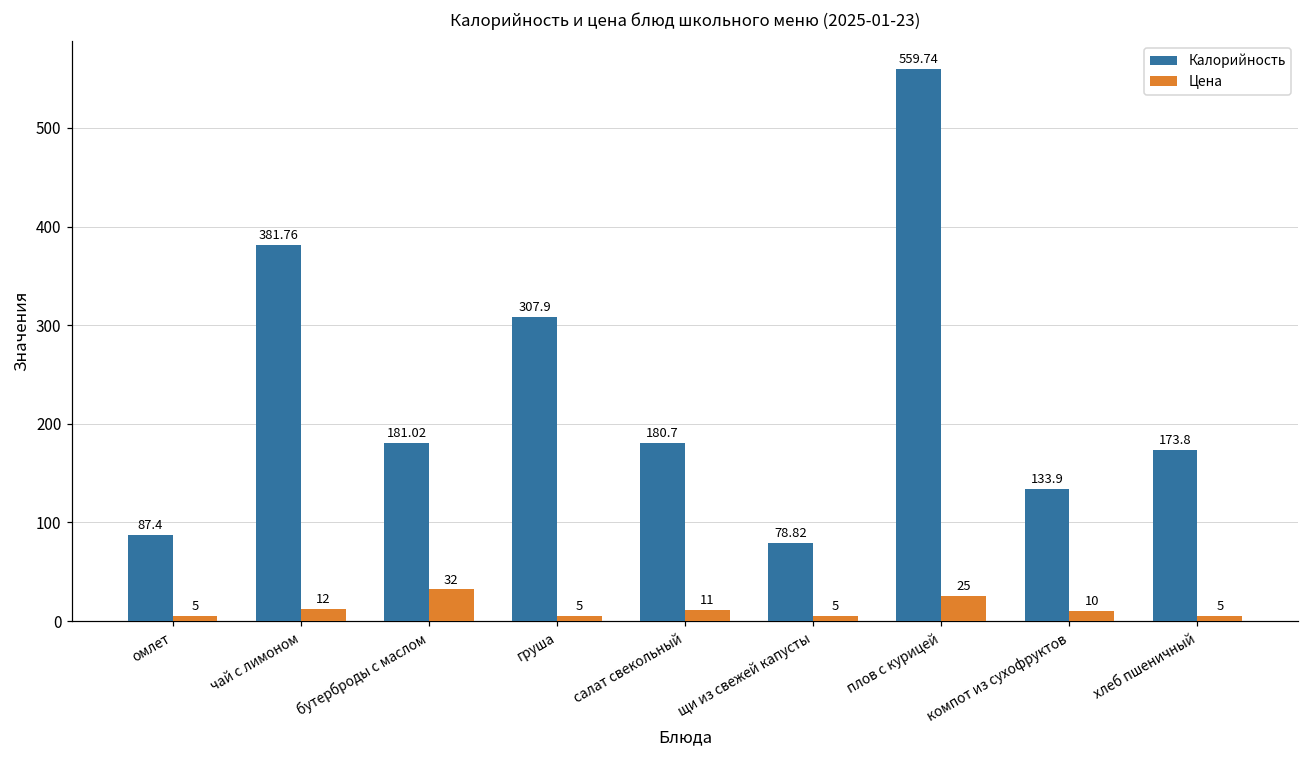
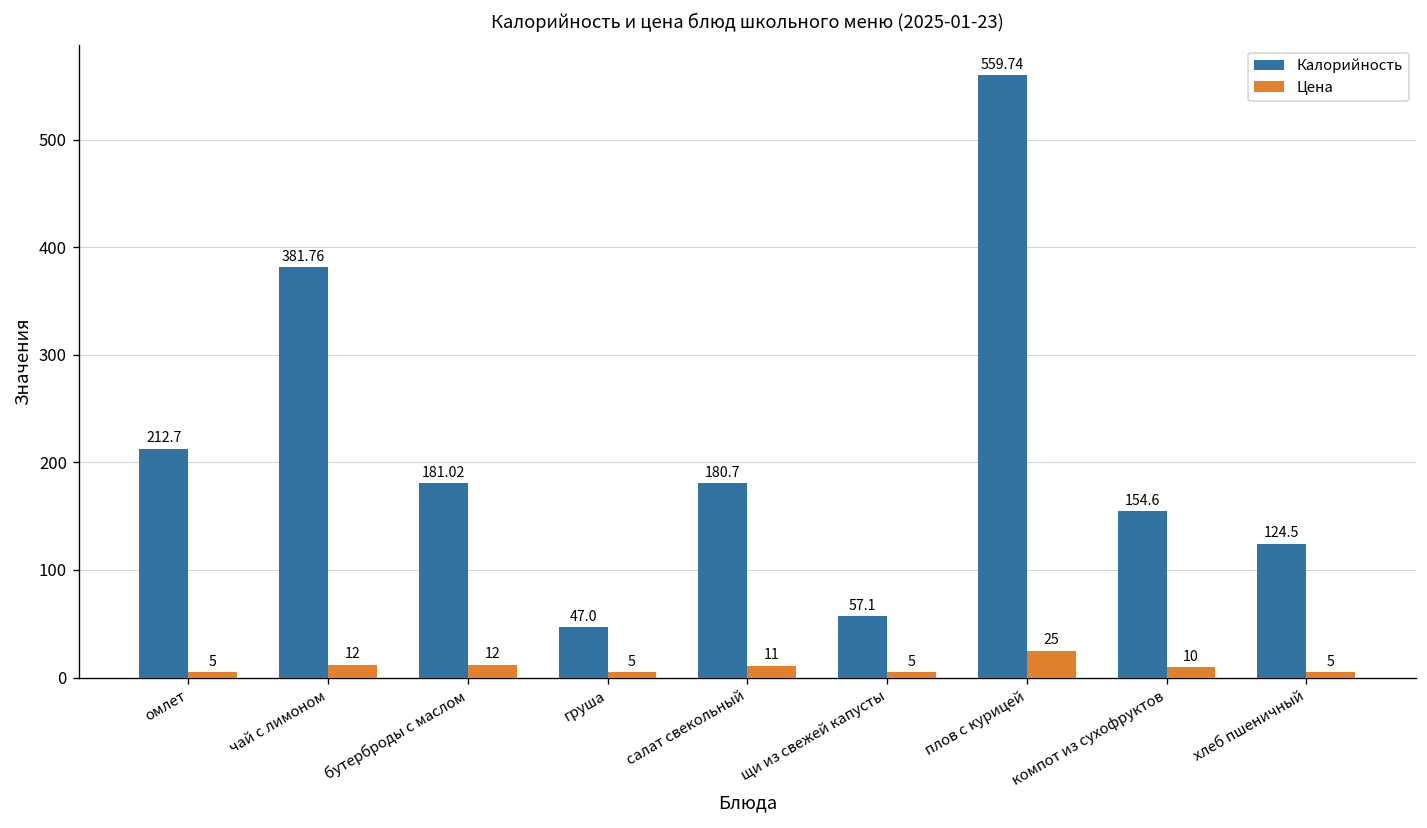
Калорийность, омлет: 87.4 -> 212.7
Цена, бутерброды с маслом: 32 -> 12
Калорийность, груша: 307.9 -> 47.0
Калорийность, щи из свежей капусты: 78.82 -> 57.1
Калорийность, компот из сухофруктов: 133.9 -> 154.6
Калорийность, хлеб пшеничный: 173.8 -> 124.5
